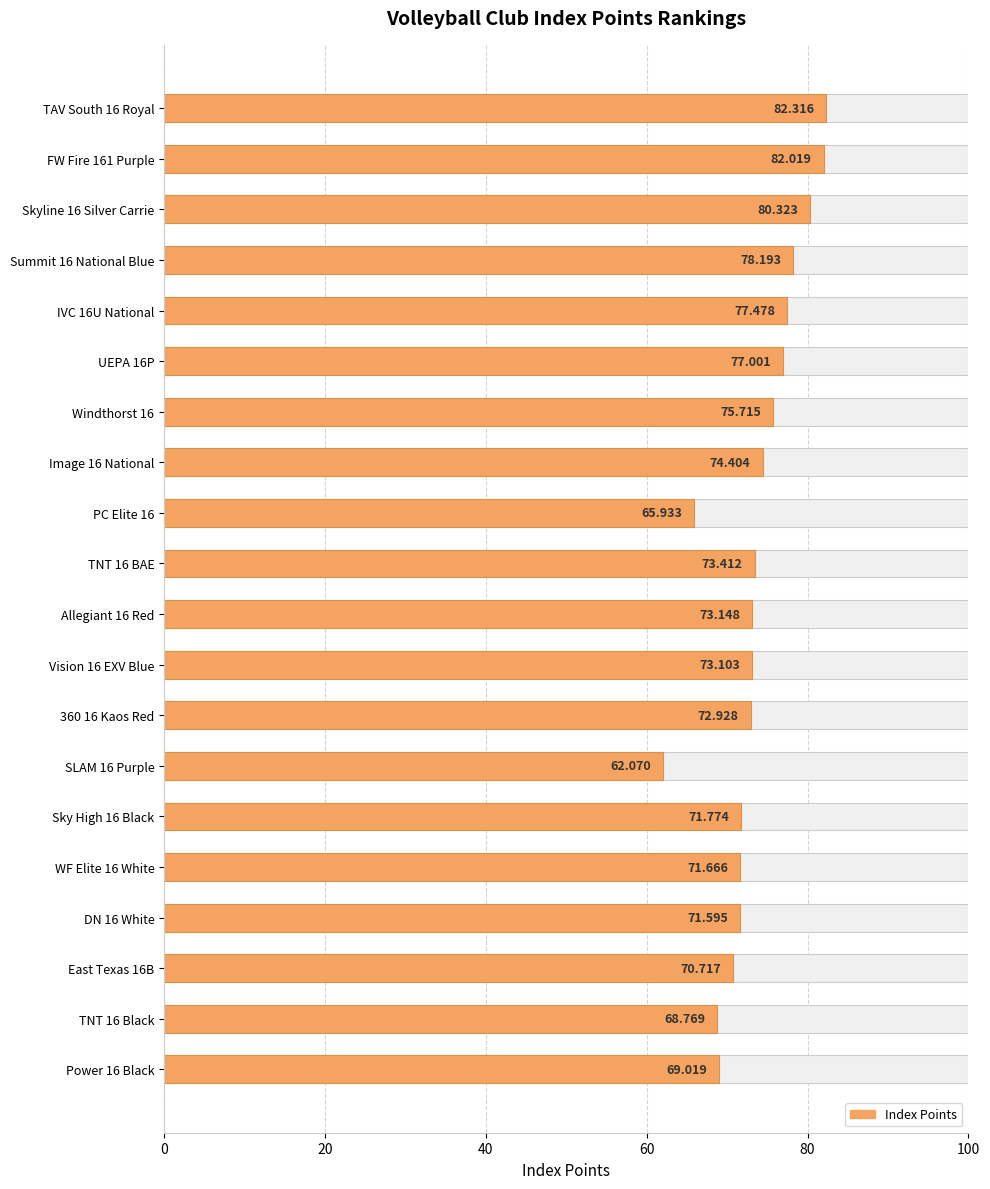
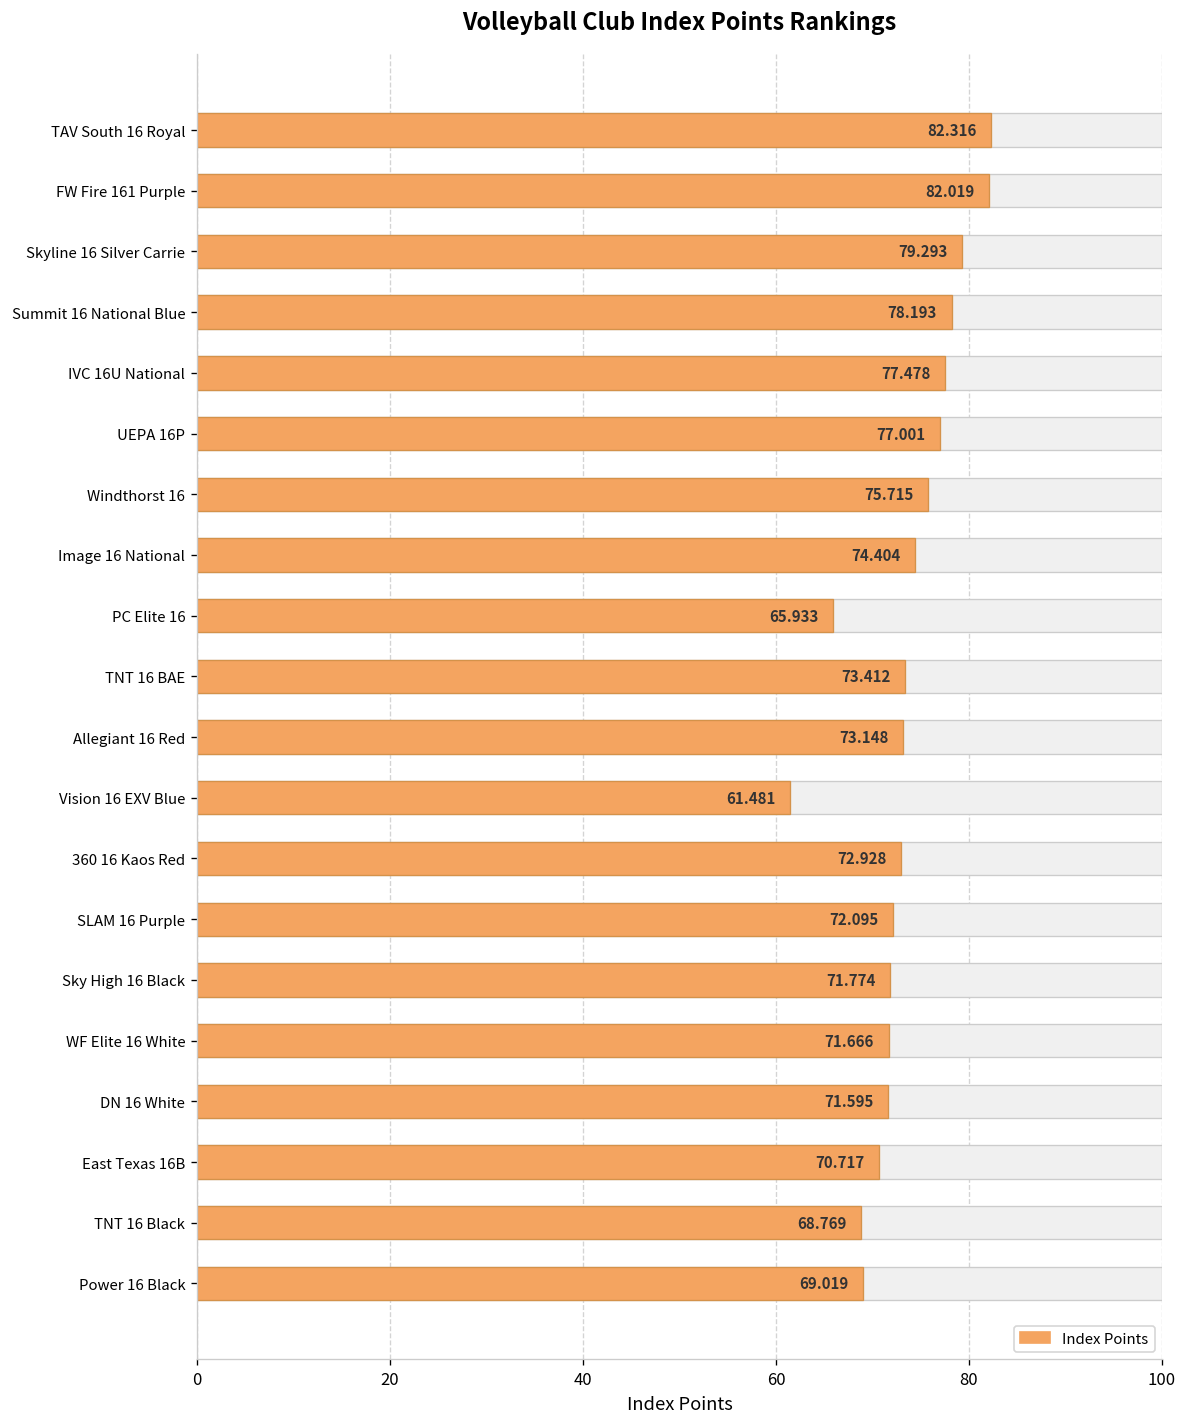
Index Points, Skyline 16 Silver Carrie: 80.323 -> 79.293
Index Points, Vision 16 EXV Blue: 73.103 -> 61.481
Index Points, SLAM 16 Purple: 62.070 -> 72.095
